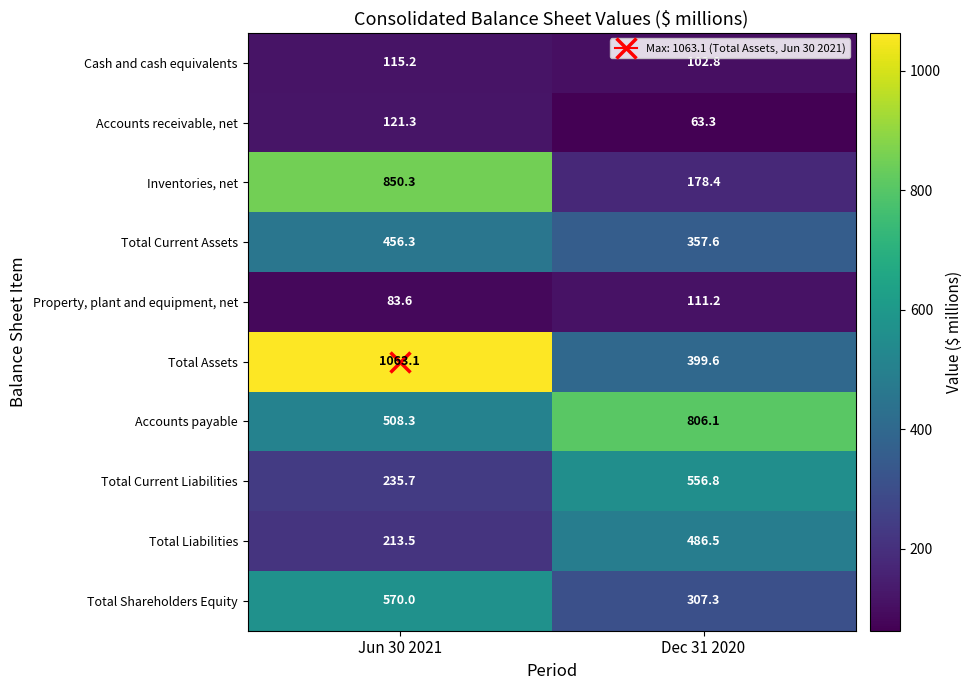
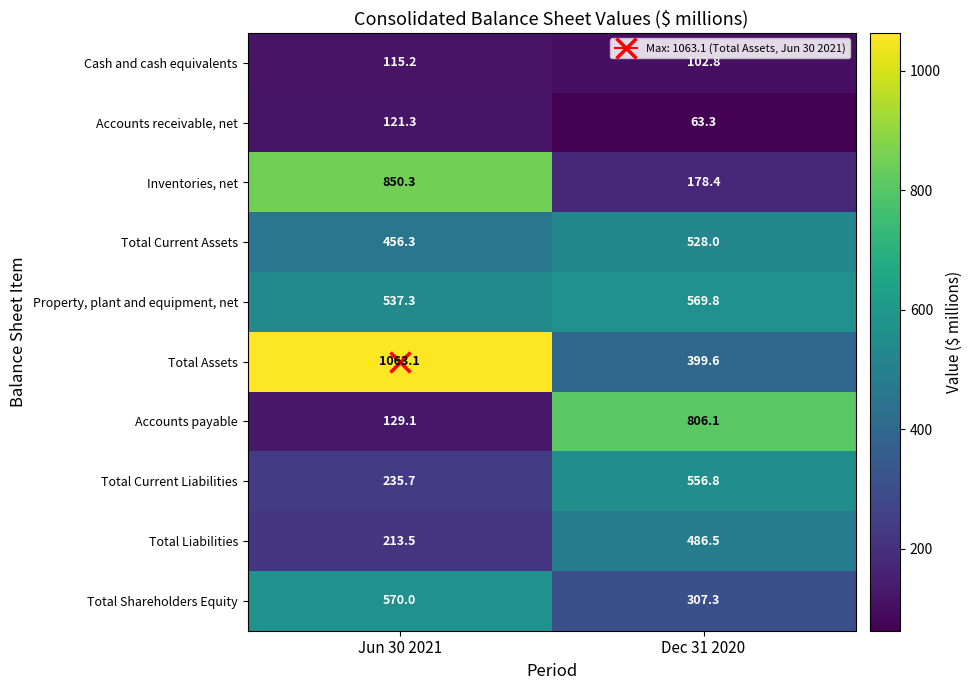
Total Current Assets, Dec 31 2020: 357.6 -> 528.0
Property, plant and equipment, net, Jun 30 2021: 83.6 -> 537.3
Property, plant and equipment, net, Dec 31 2020: 111.2 -> 569.8
Accounts payable, Jun 30 2021: 508.3 -> 129.1
